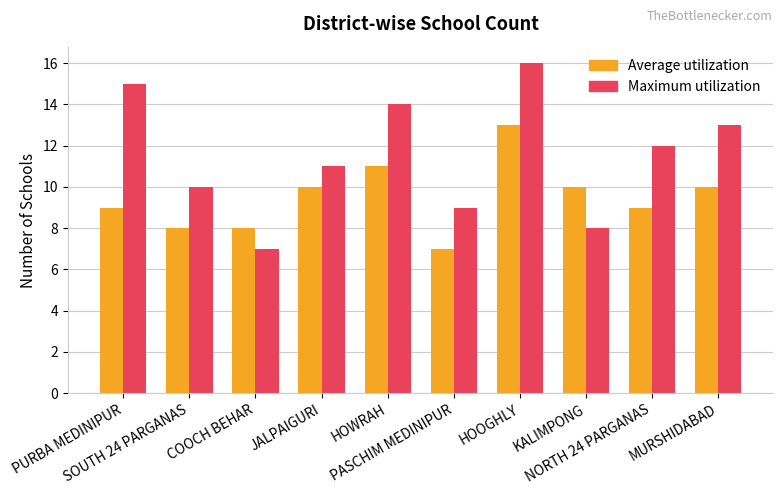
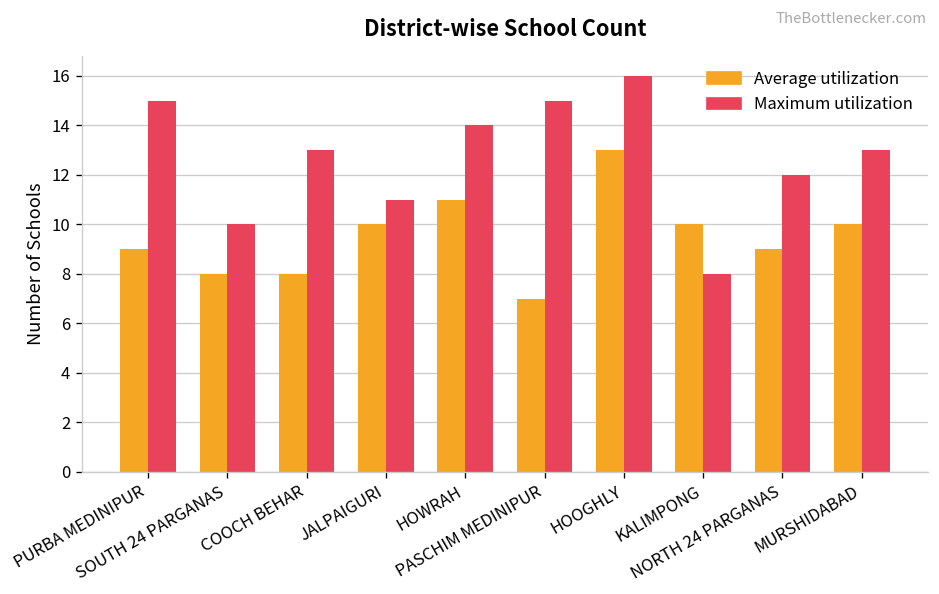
Maximum utilization, COOCH BEHAR: 7 -> 13
Maximum utilization, PASCHIM MEDINIPUR: 9 -> 15
